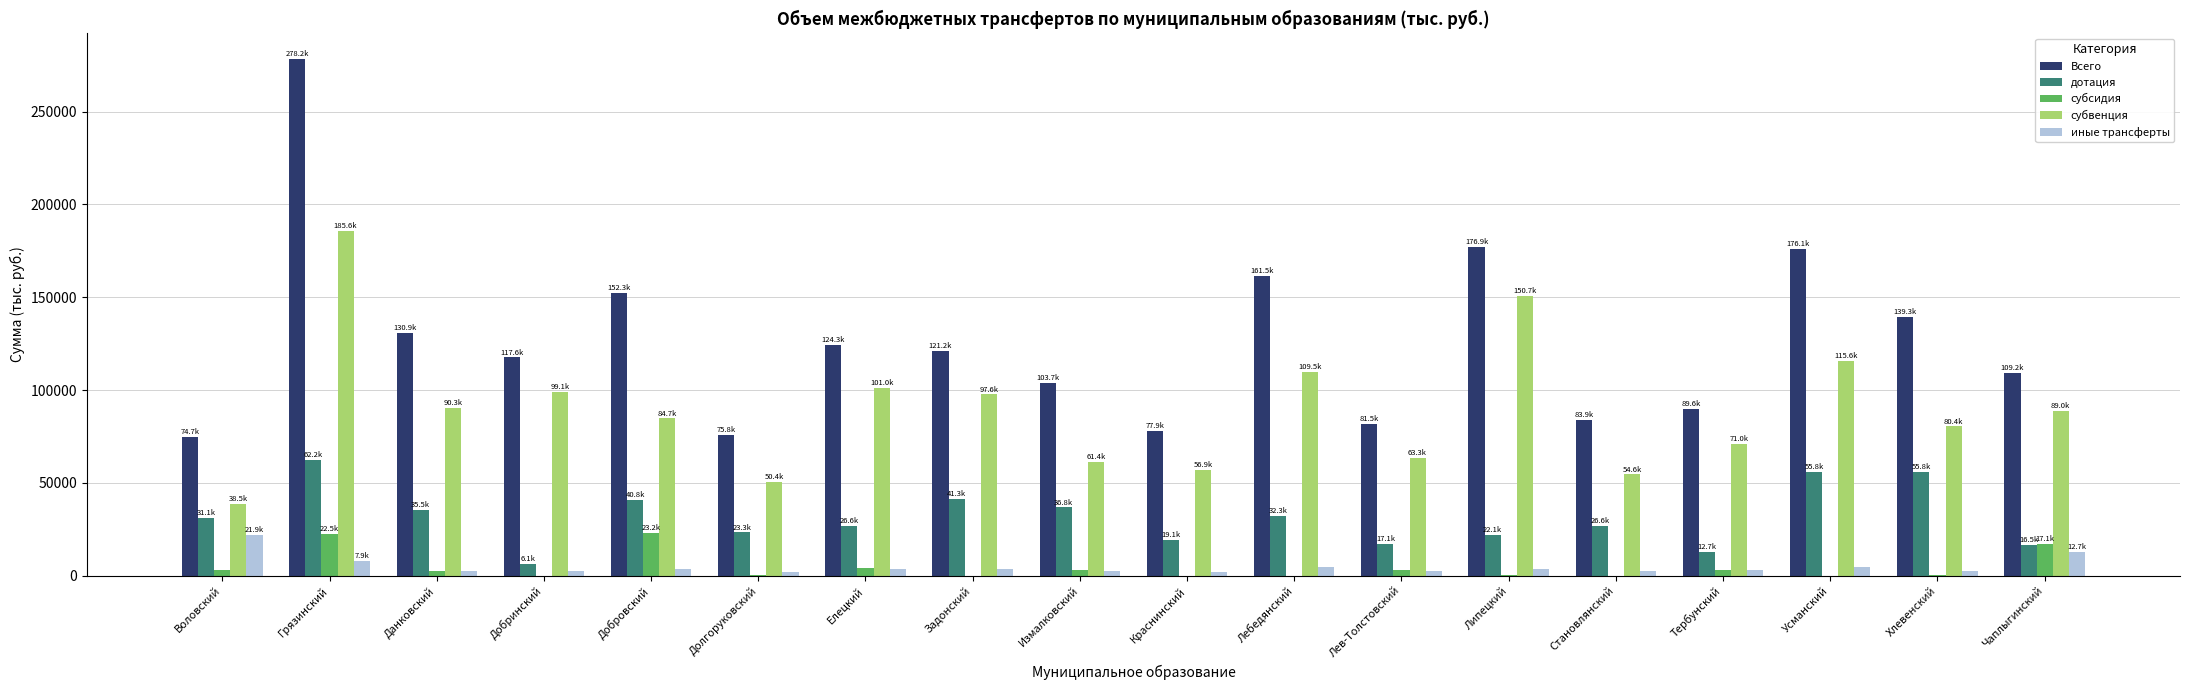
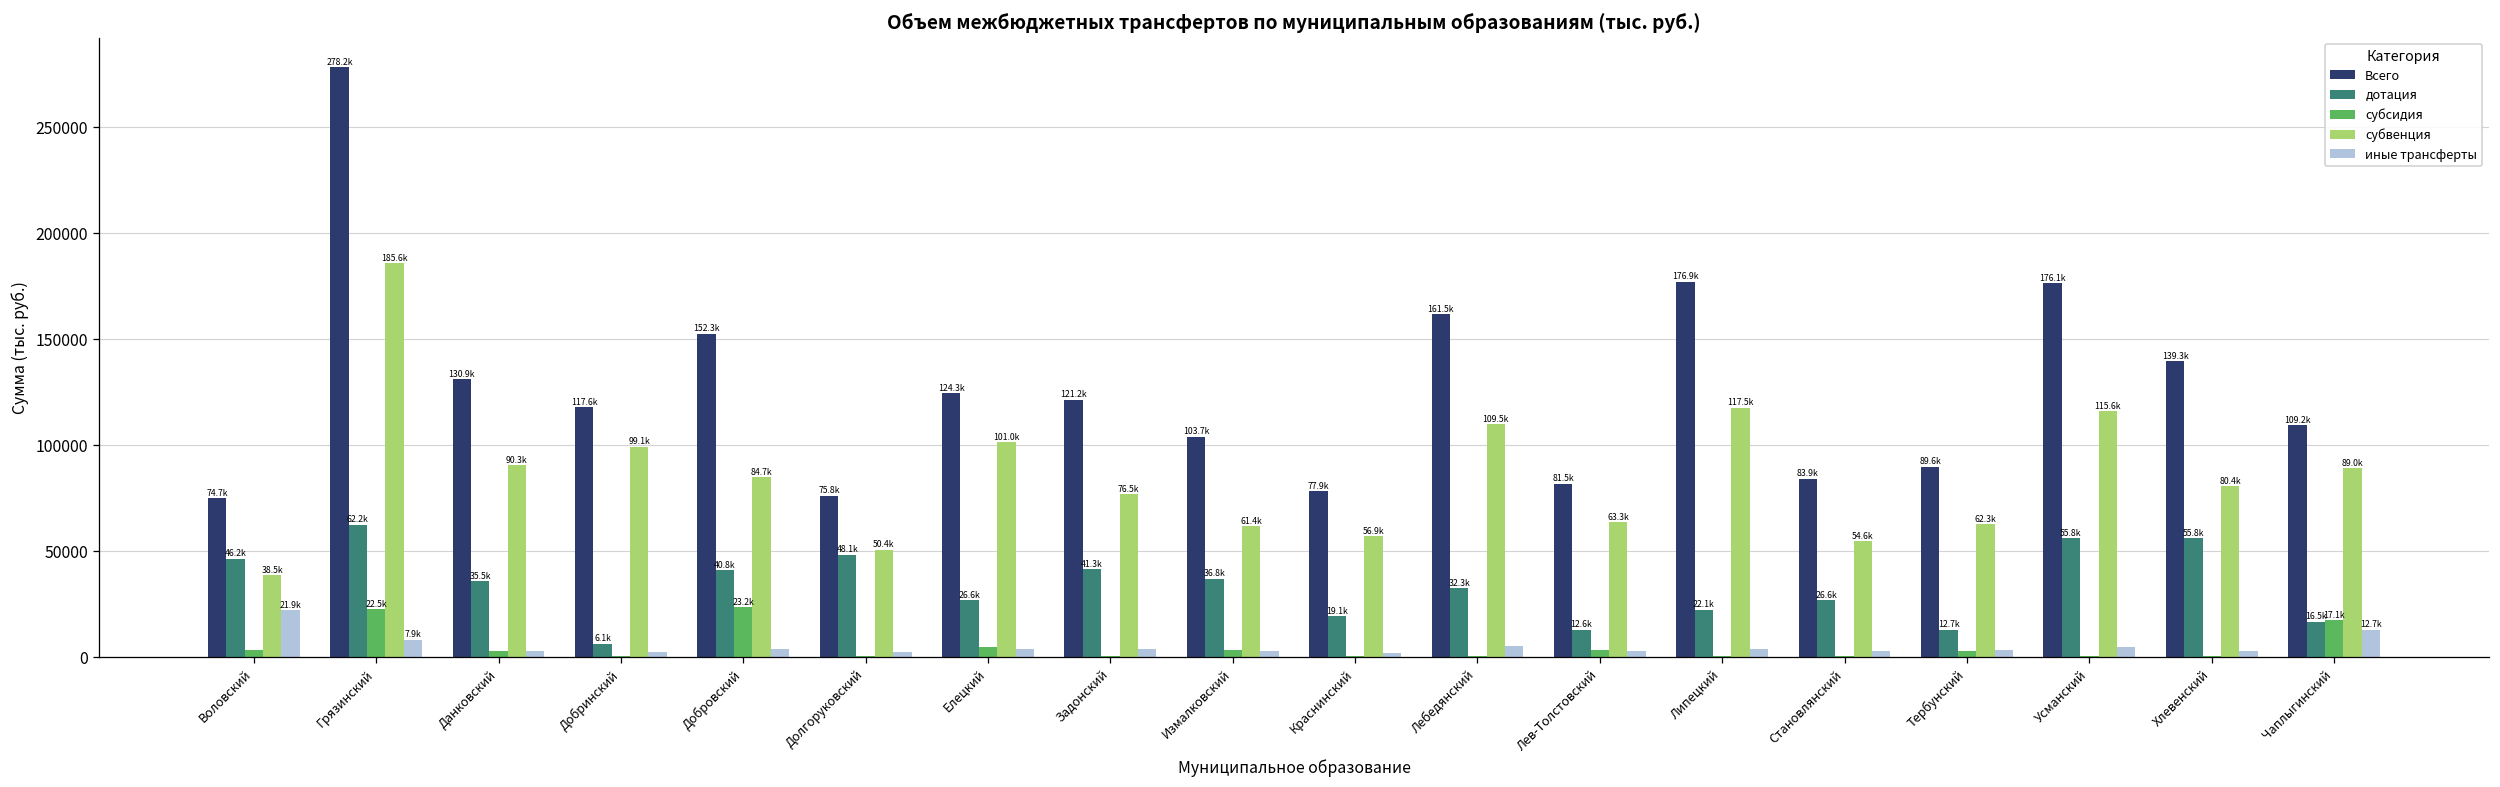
дотация, Воловский: 31.1k -> 46.2k
дотация, Долгоруковский: 23.3k -> 48.1k
субвенция, Задонский: 97.6k -> 76.5k
дотация, Лев-Толстовский: 17.1k -> 12.6k
субвенция, Липецкий: 150.7k -> 117.5k
субвенция, Тербунский: 71.0k -> 62.3k
